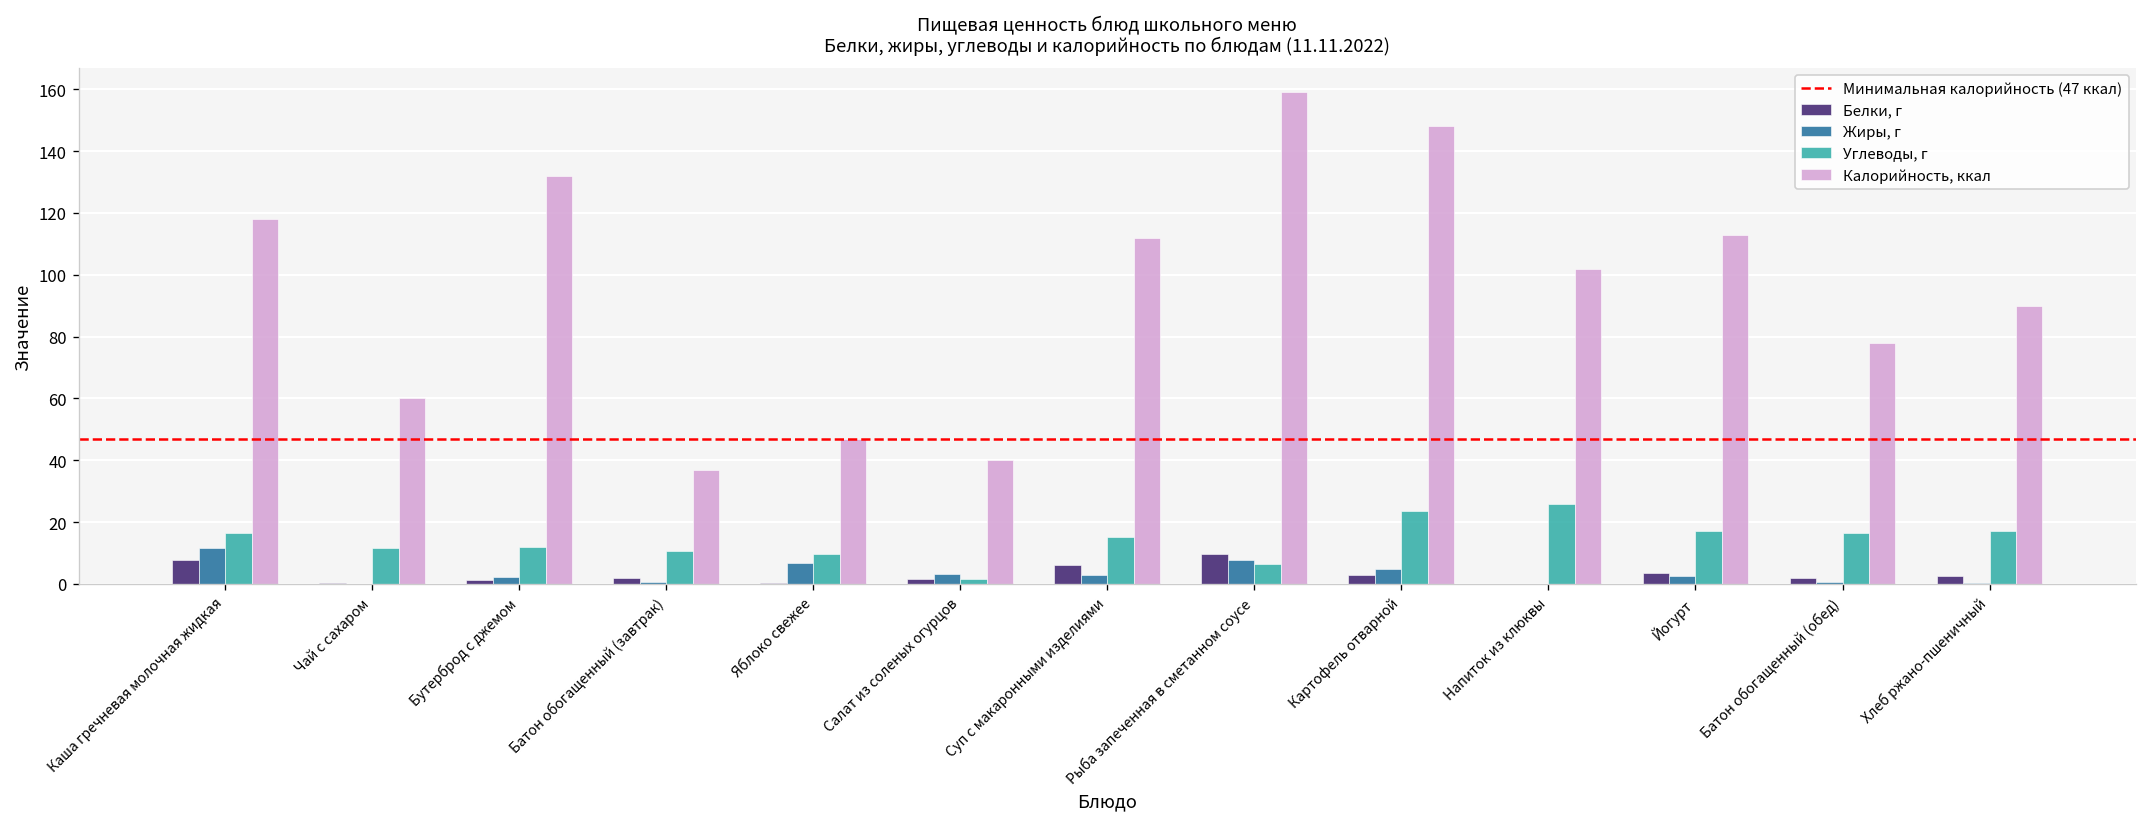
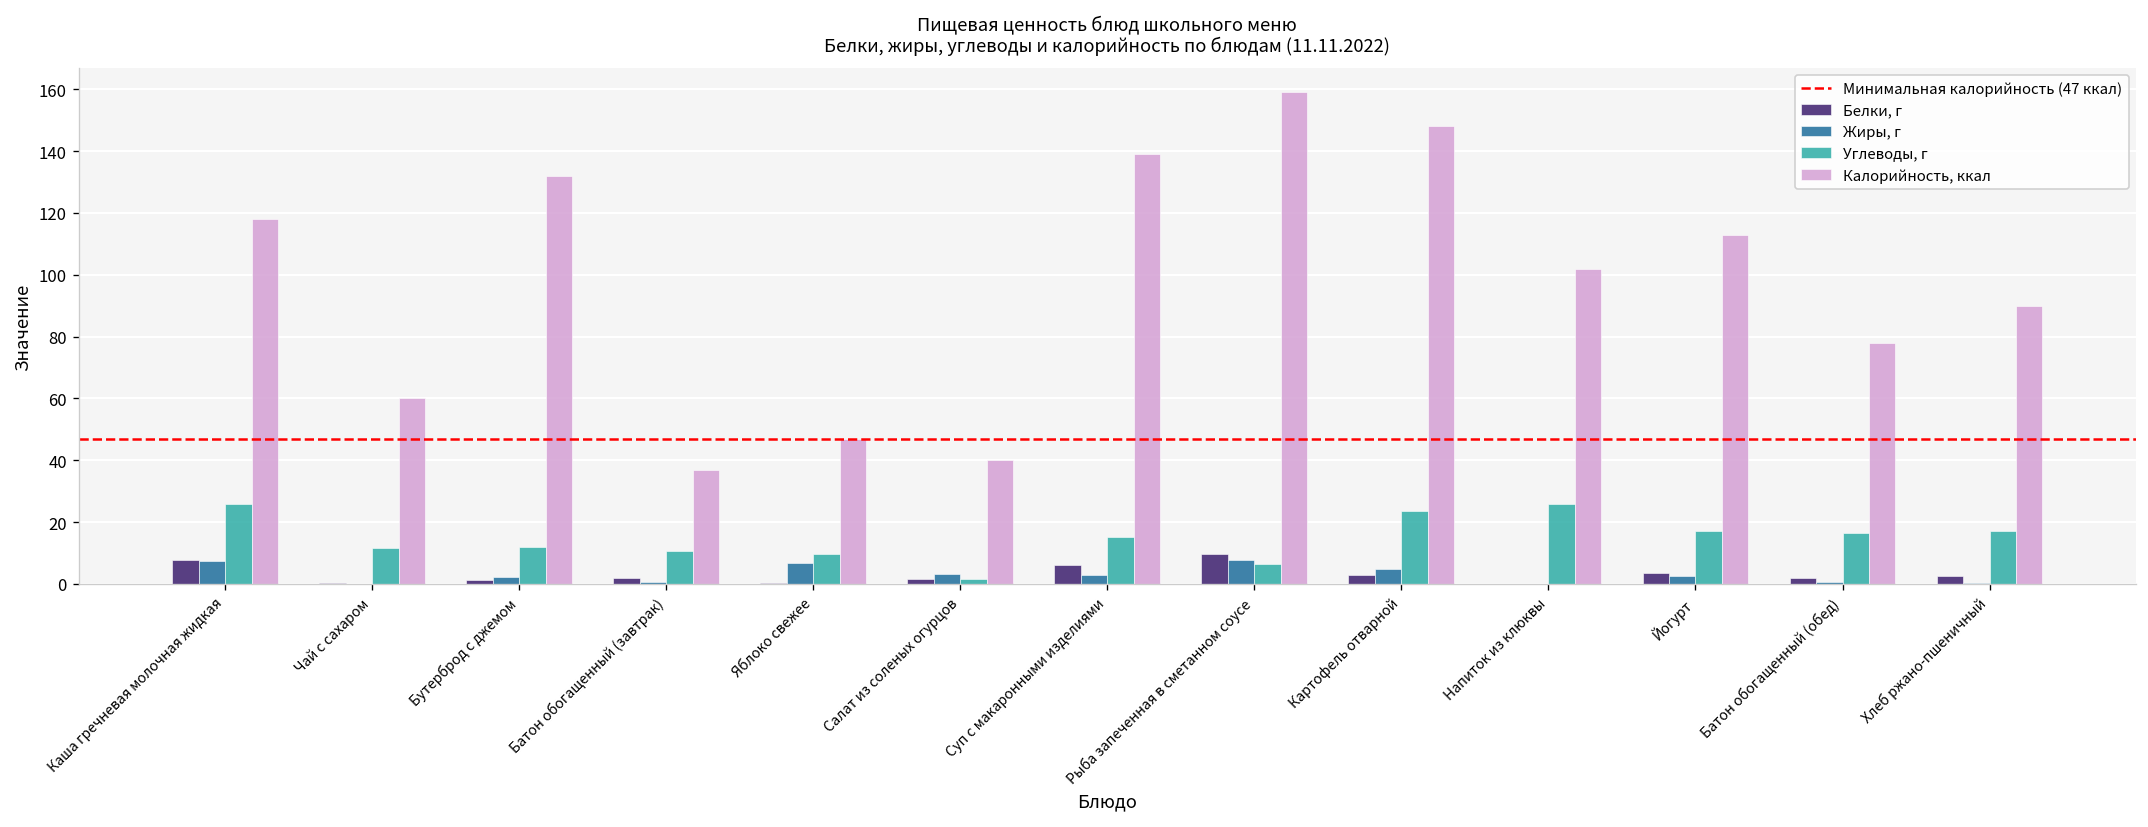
Жиры, г, Каша гречневая молочная жидкая: 12 -> 8
Углеводы, г, Каша гречневая молочная жидкая: 17 -> 26
Калорийность, ккал, Суп с макаронными изделиями: 112 -> 139
